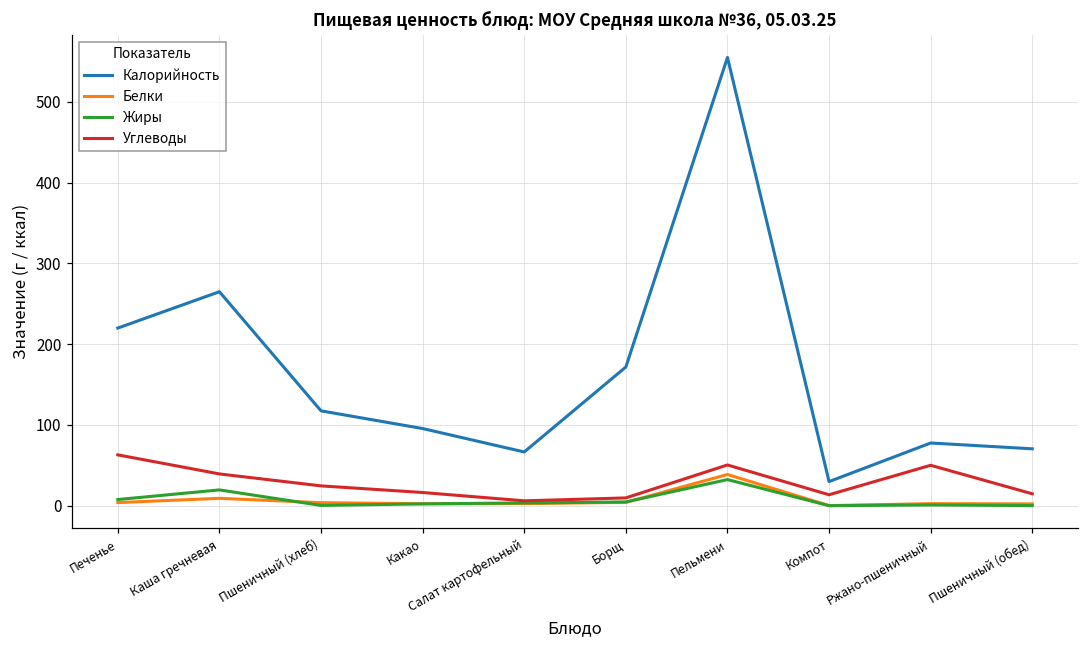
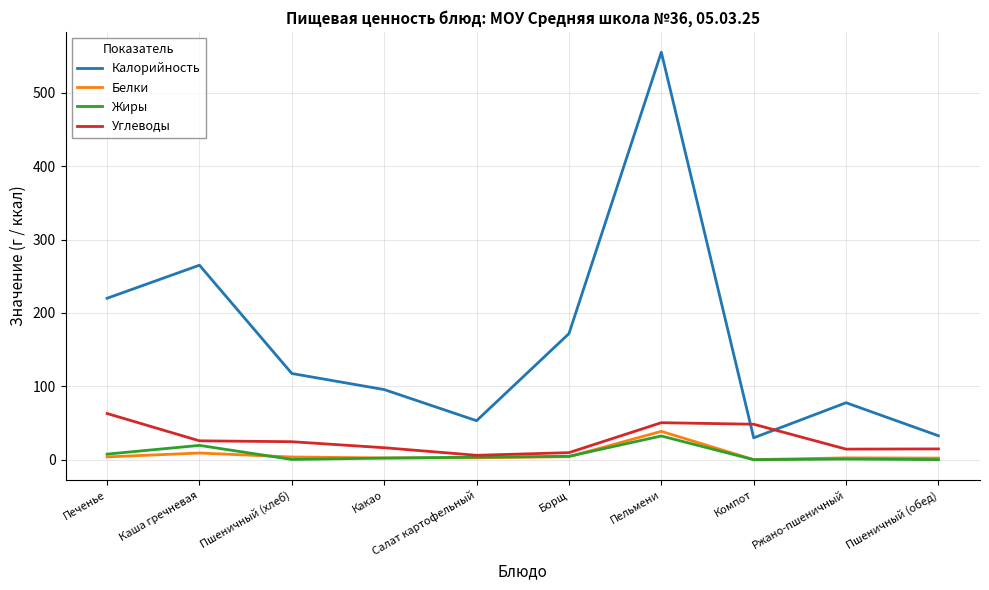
Углеводы, Каша гречневая: 40 -> 30
Калорийность, Салат картофельный: 70 -> 50
Углеводы, Компот: 10 -> 50
Углеводы, Ржано-пшеничный: 50 -> 10
Калорийность, Пшеничный (обед): 70 -> 30
